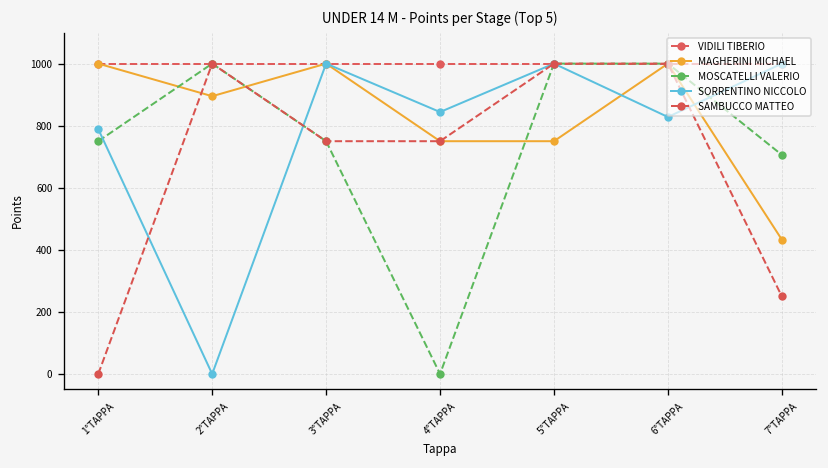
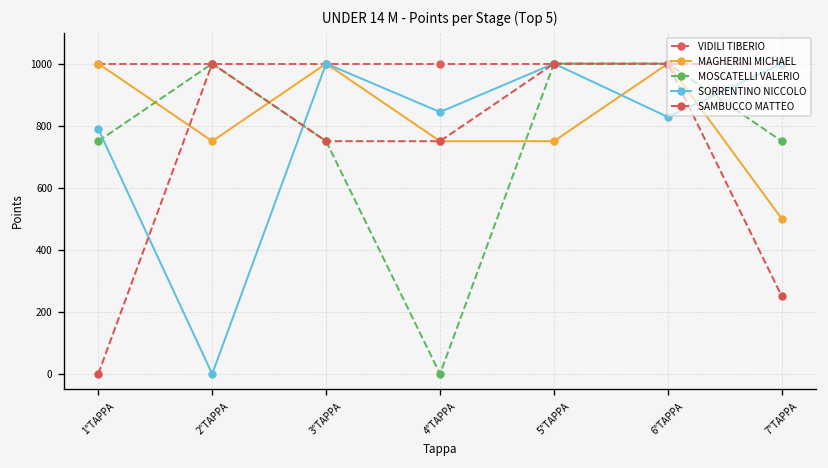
MAGHERINI MICHAEL, 2°TAPPA: 900 -> 750
MAGHERINI MICHAEL, 7°TAPPA: 430 -> 500
MOSCATELLI VALERIO, 7°TAPPA: 710 -> 750
